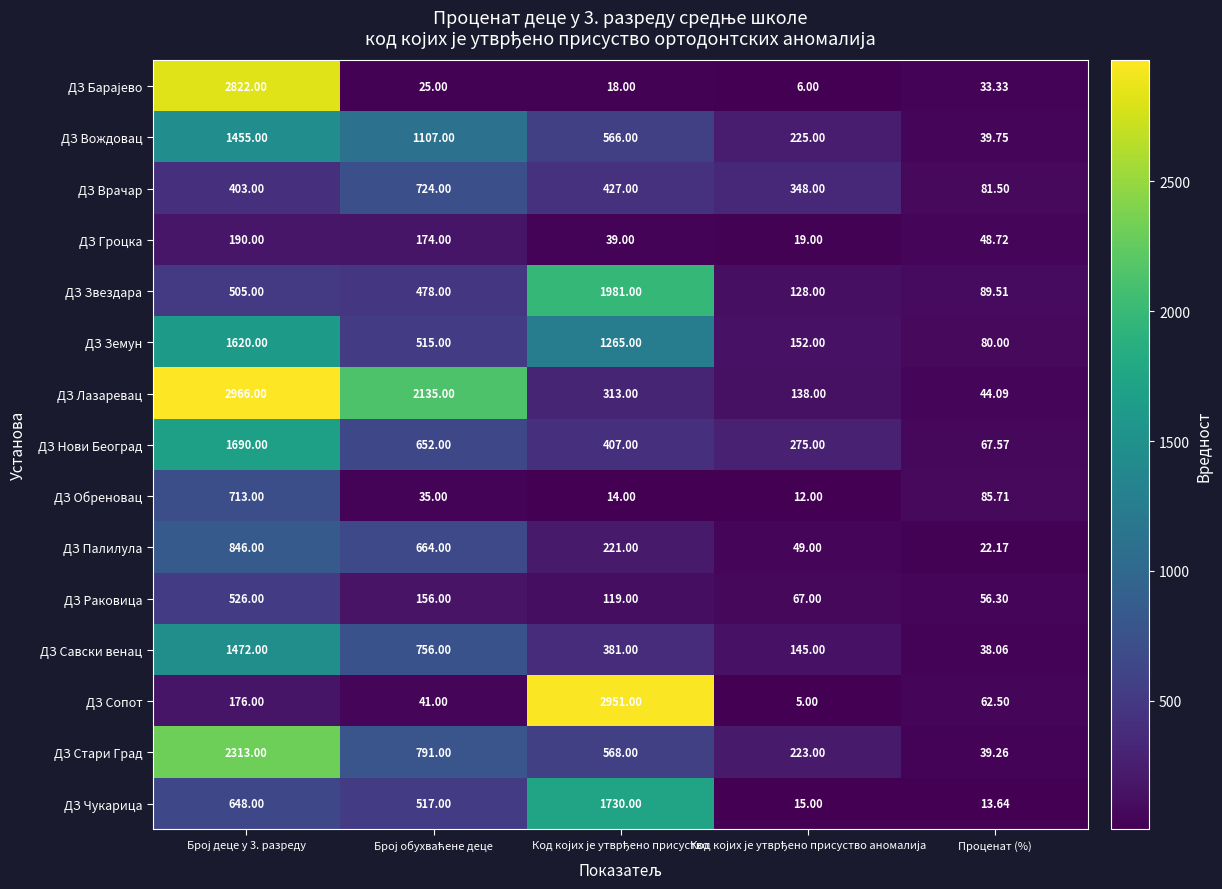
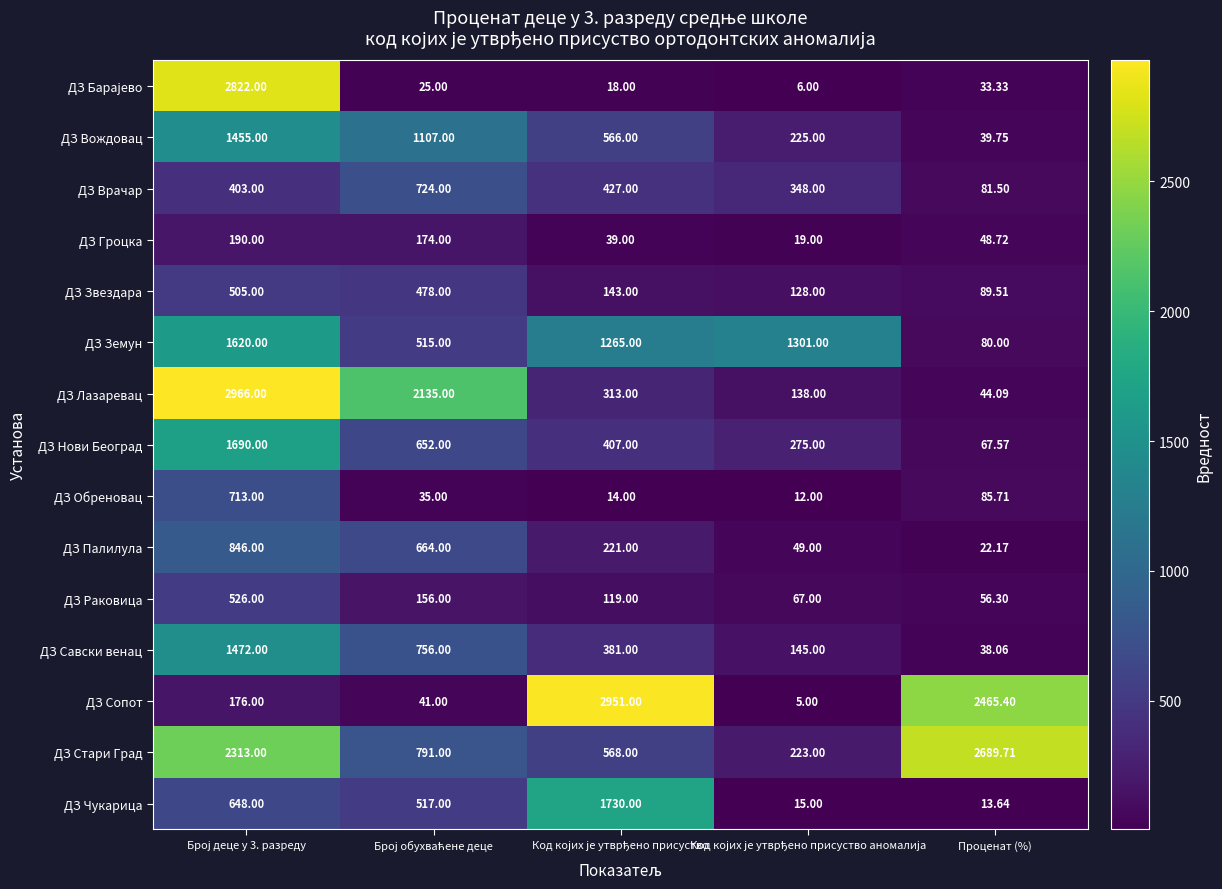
ДЗ Звездара, Код којих је утврђено присуство: 1981.00 -> 143.00
ДЗ Земун, Код којих је утврђено присуство аномалија: 152.00 -> 1301.00
ДЗ Сопот, Проценат (%): 62.50 -> 2465.40
ДЗ Стари Град, Проценат (%): 39.26 -> 2689.71
